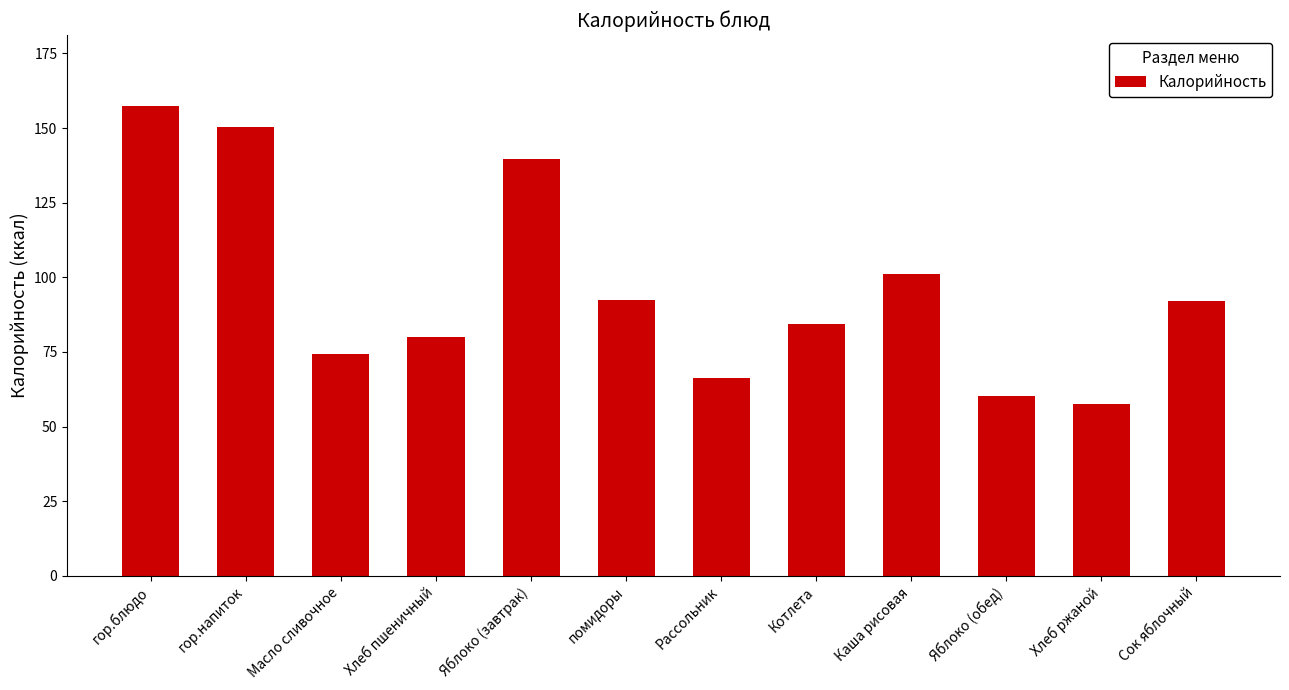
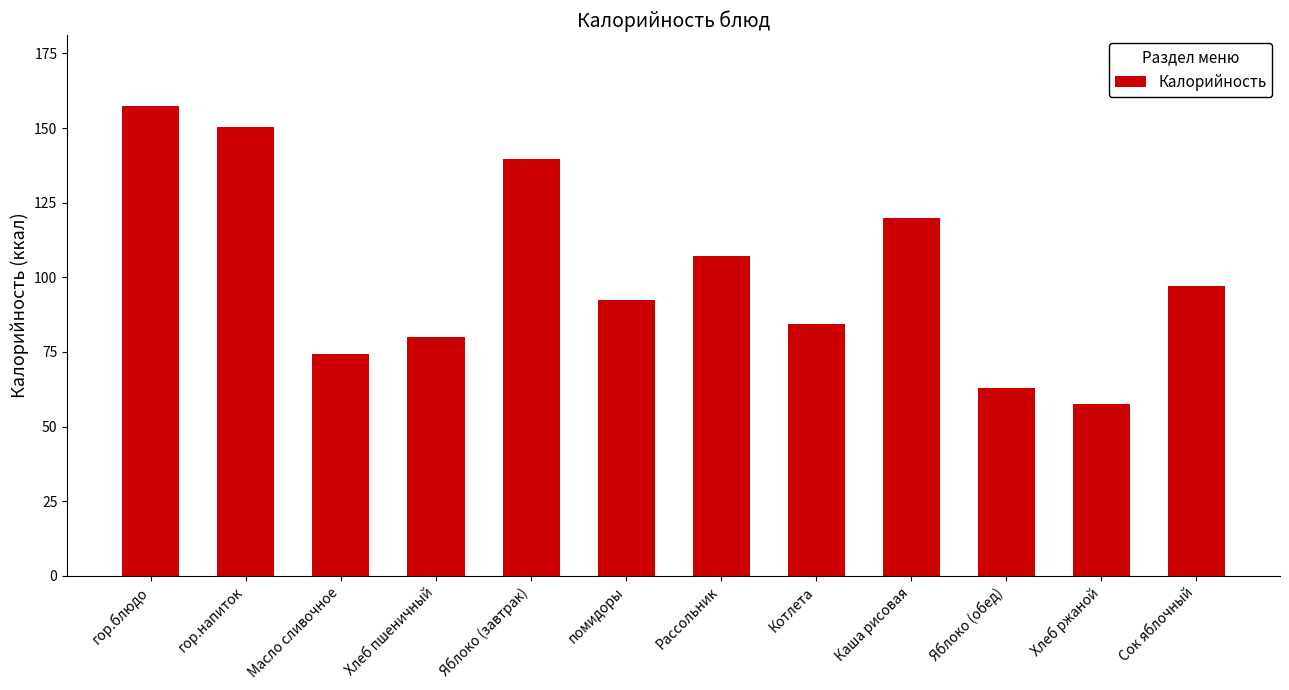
Рассольник: 66 -> 107
Каша рисовая: 101 -> 120
Яблоко (обед): 60 -> 63
Сок яблочный: 92 -> 97
